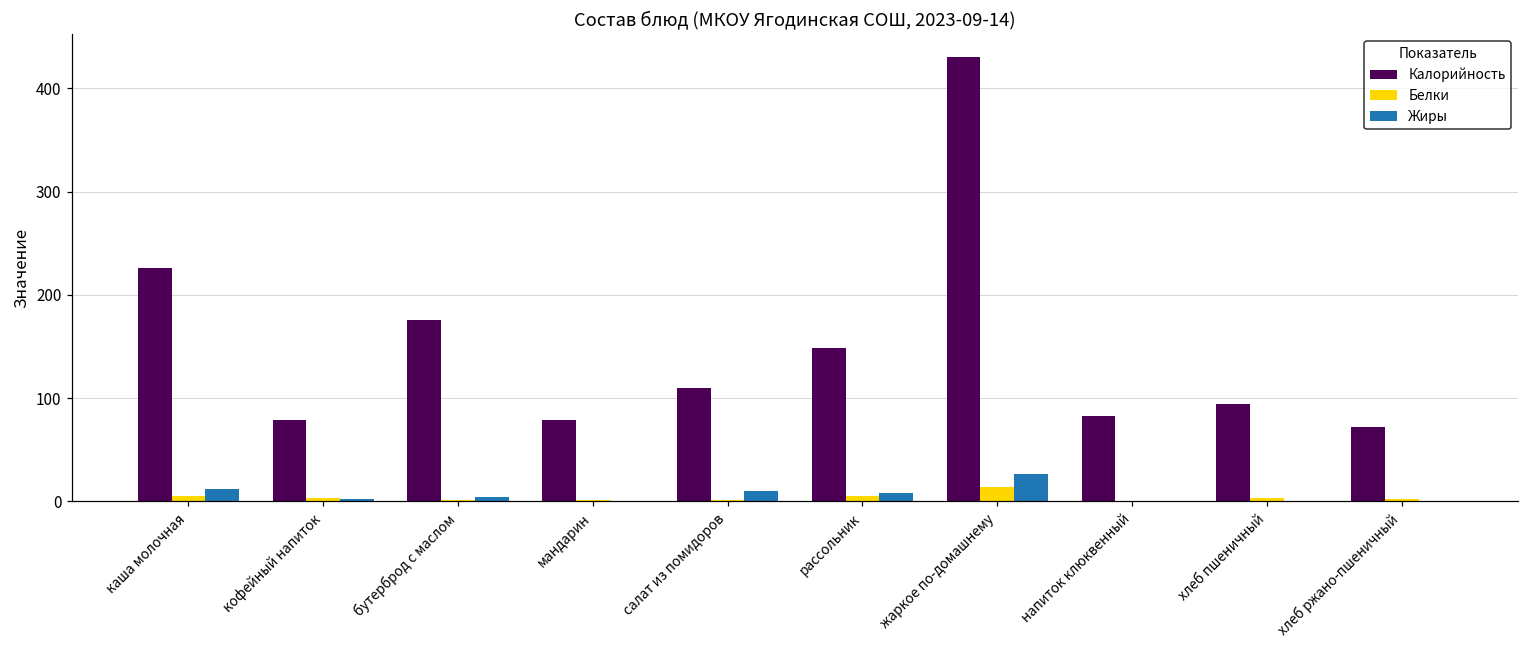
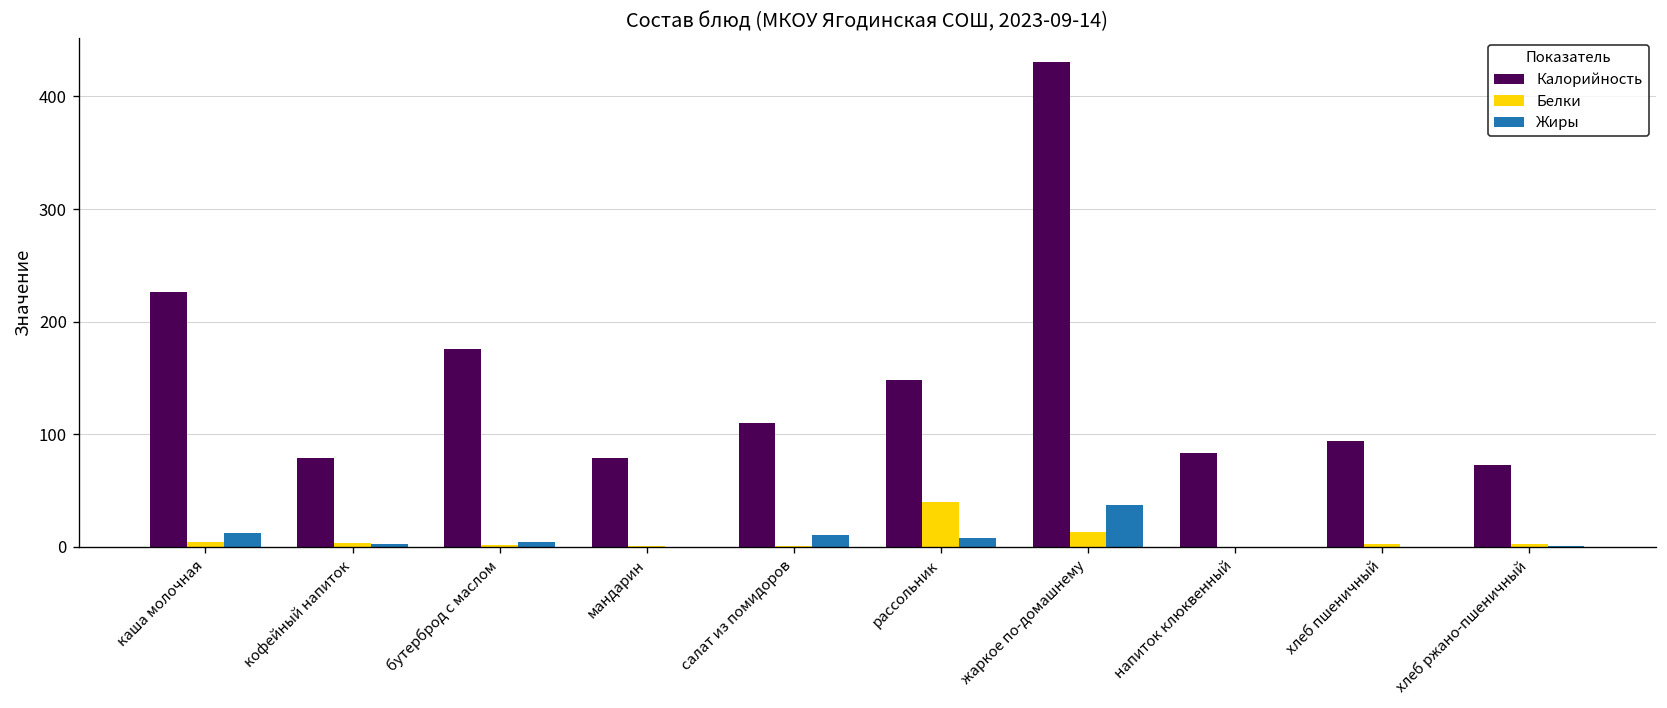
Белки, рассольник: 0 -> 40
Жиры, жаркое по-домашнему: 30 -> 40
